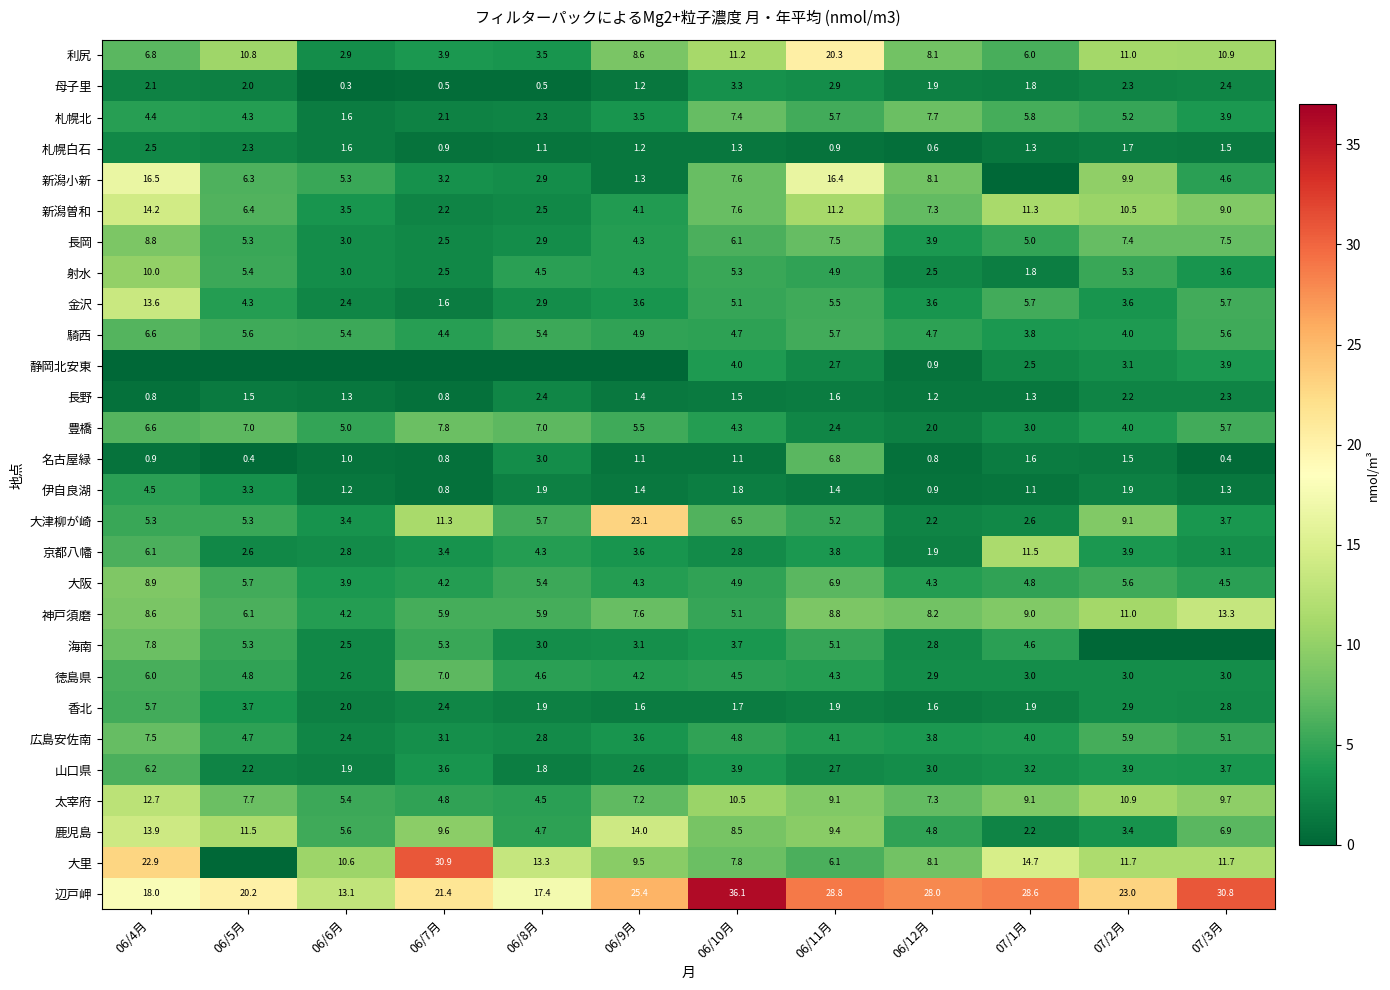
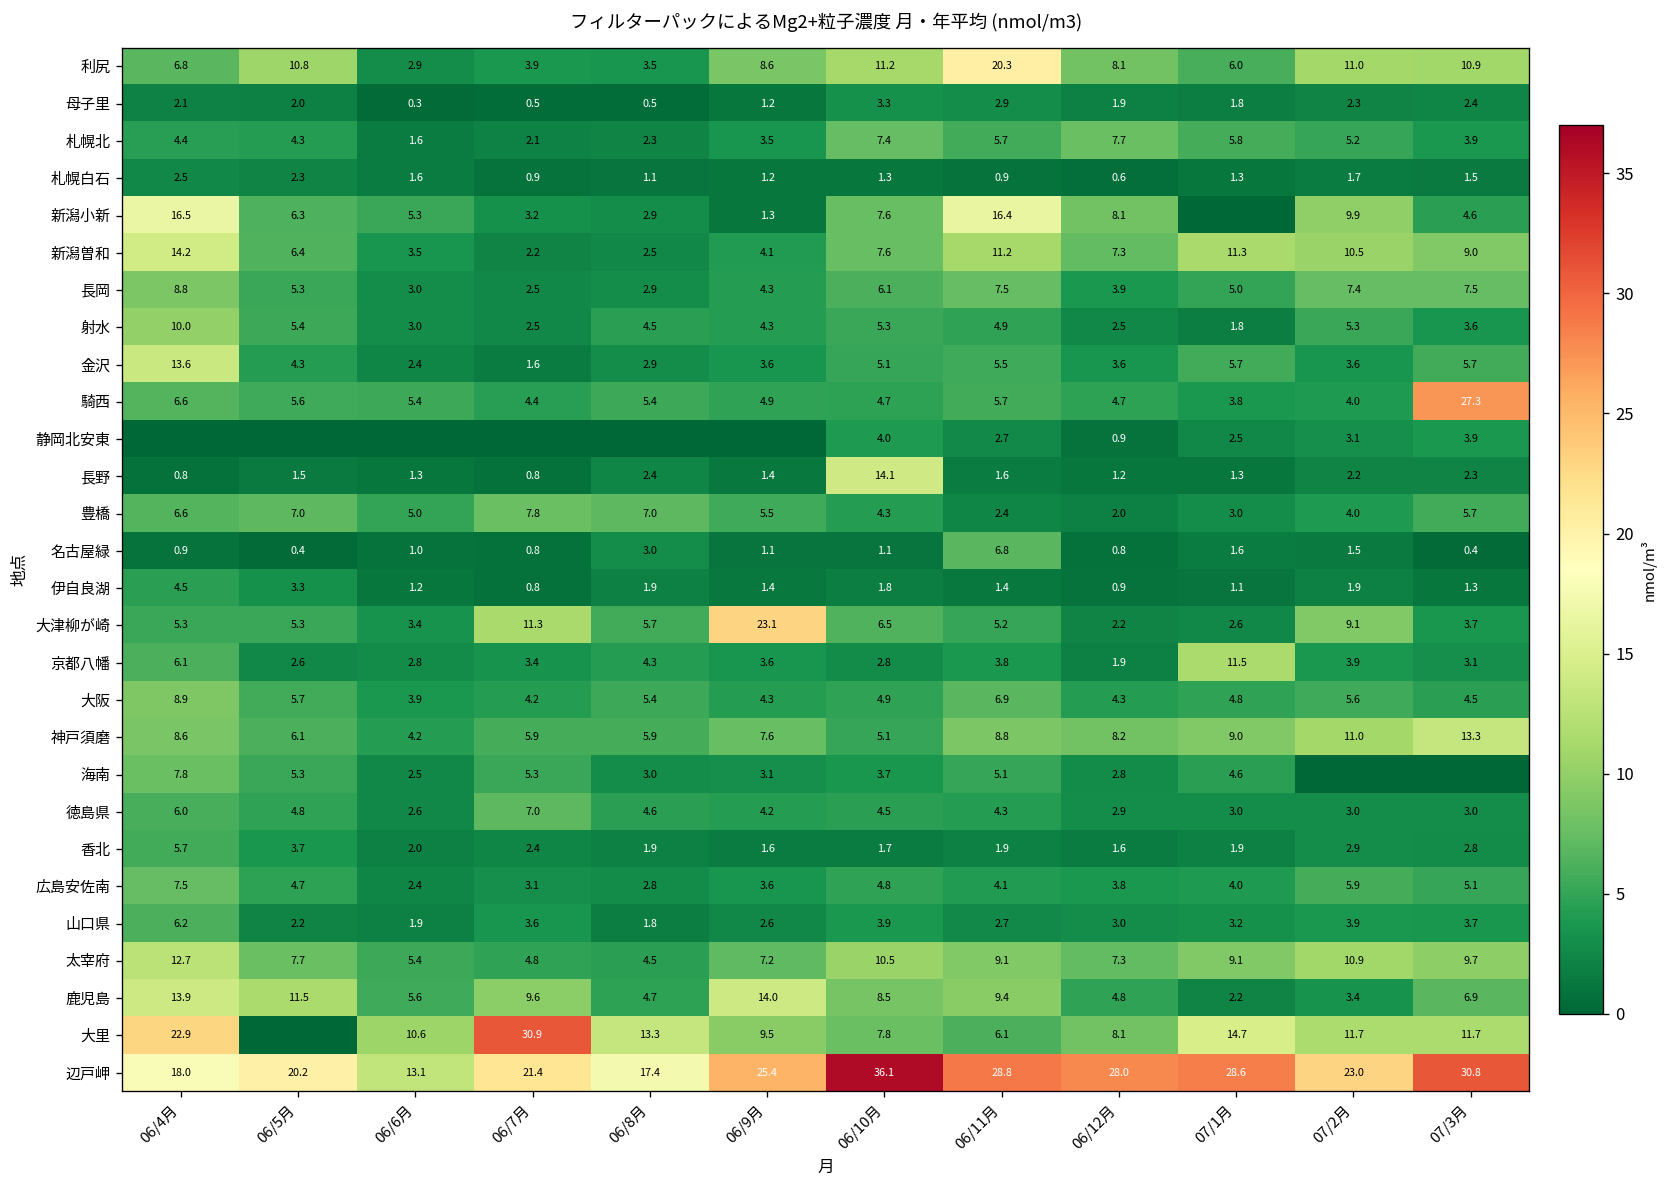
騎西, 07/3月: 5.6 -> 27.3
長野, 06/10月: 1.5 -> 14.1
